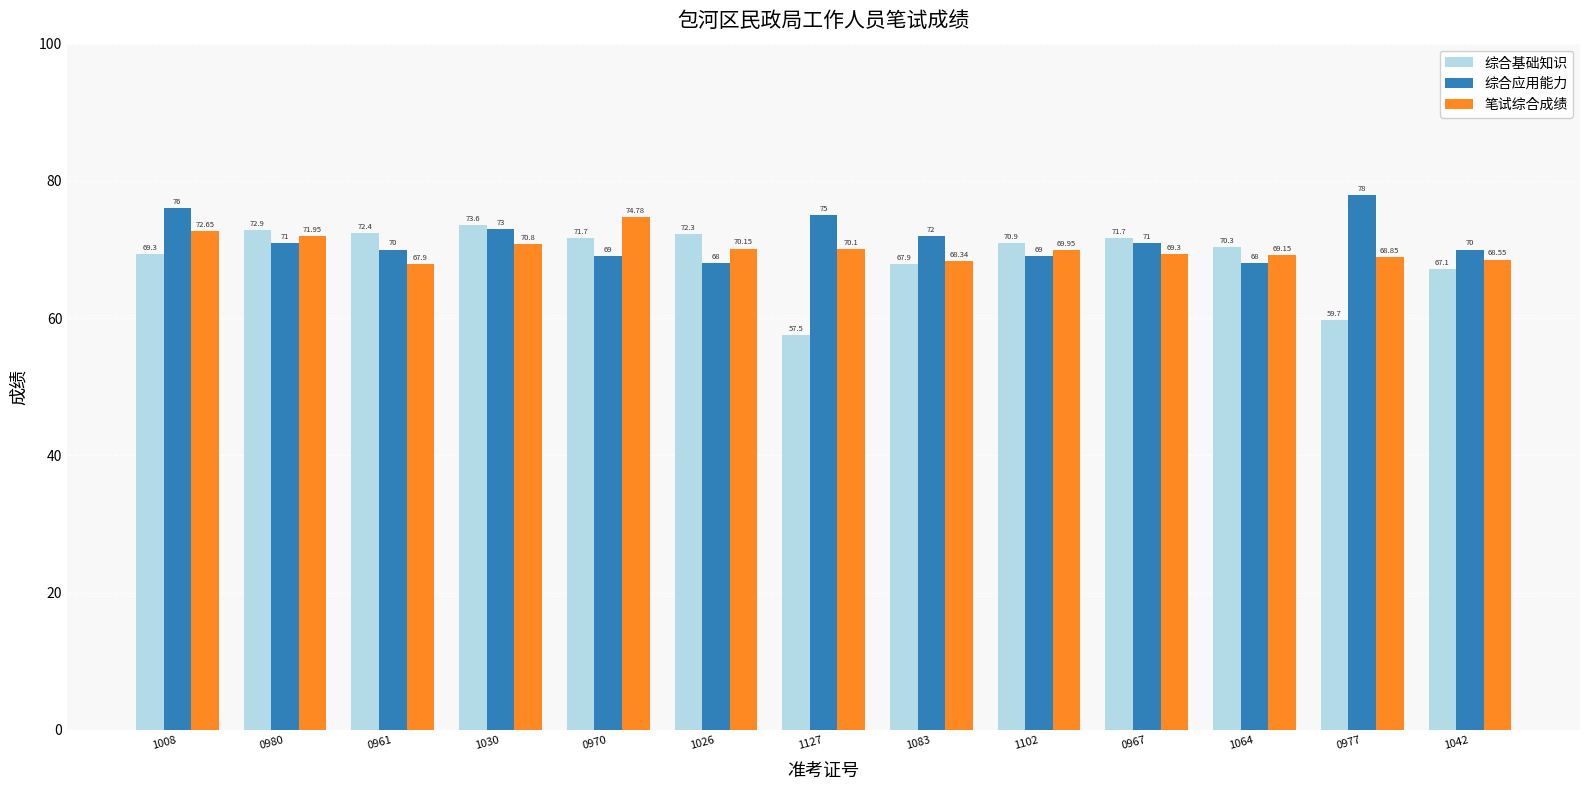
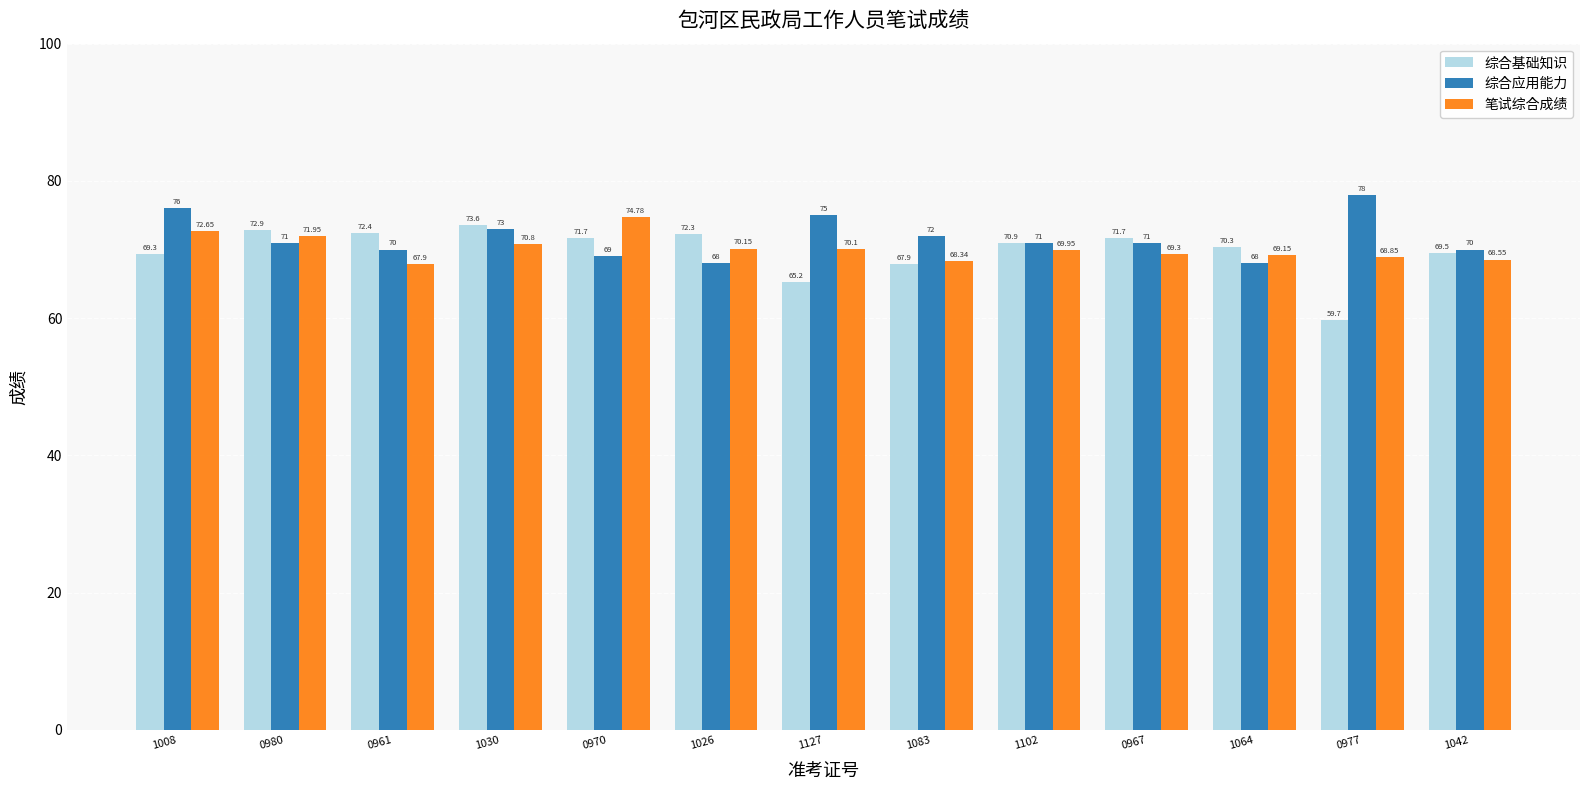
综合基础知识, 1127: 57.5 -> 65.2
综合应用能力, 1102: 69 -> 71
综合基础知识, 1042: 67.1 -> 69.5
